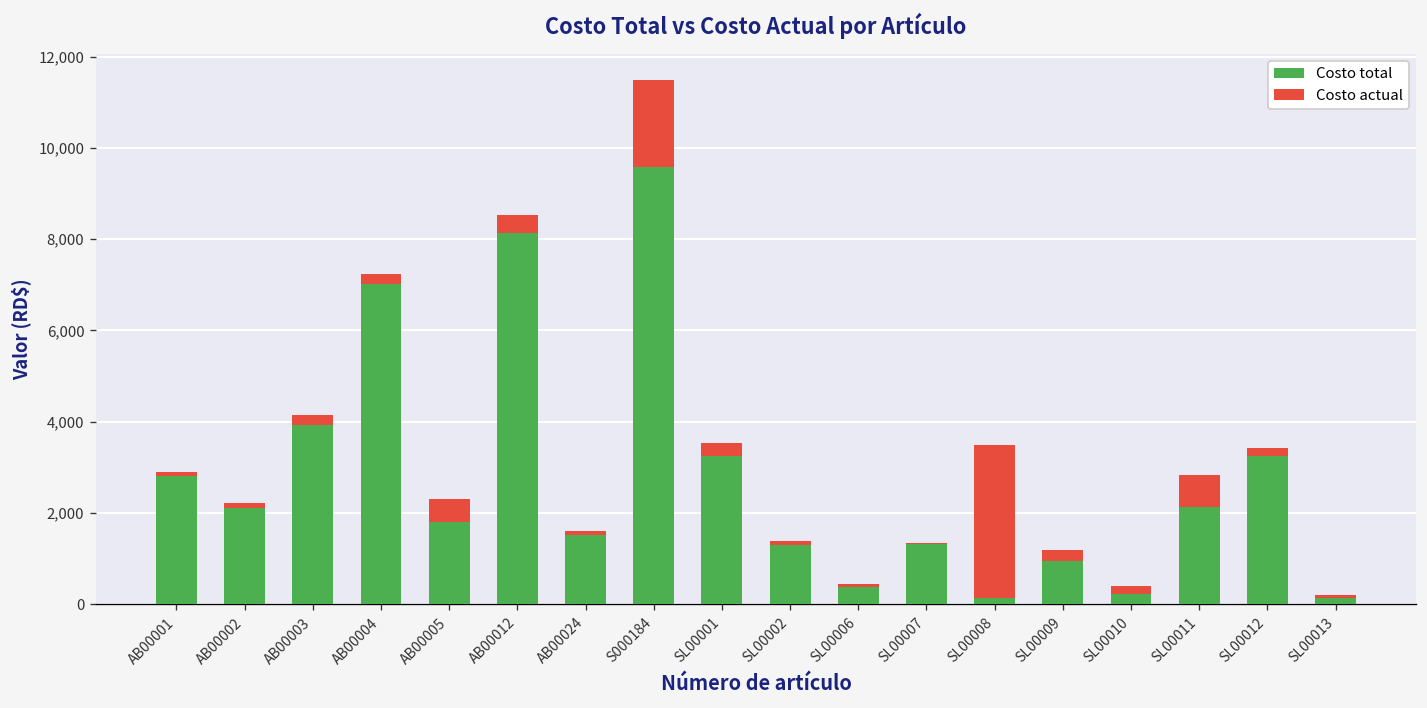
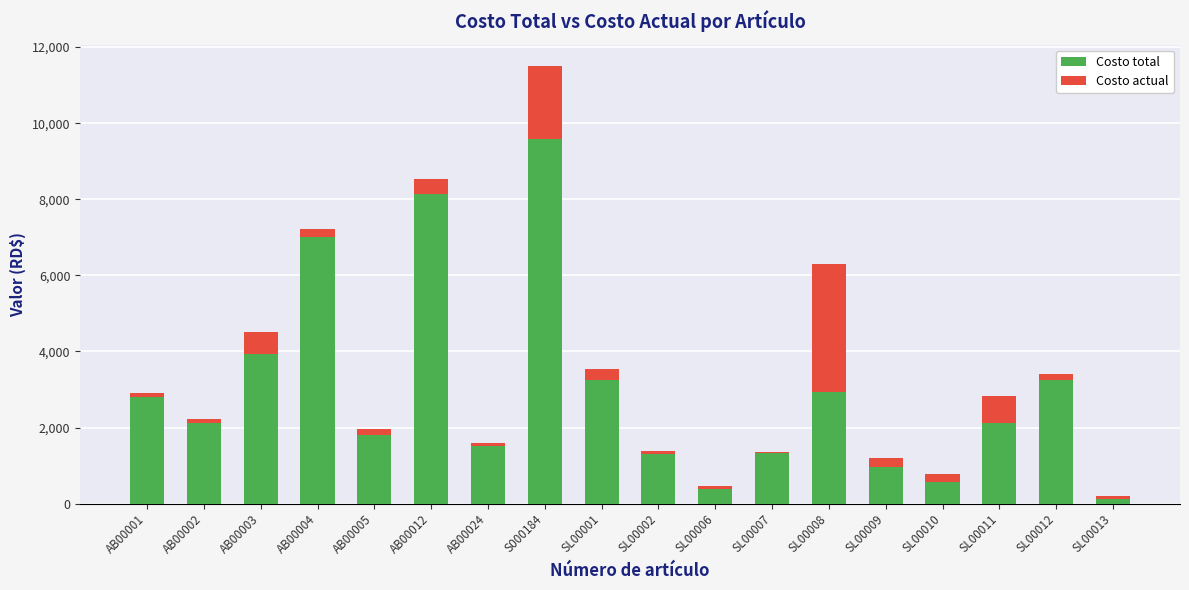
Costo actual, AB00003: 200 -> 600
Costo actual, AB00005: 500 -> 200
Costo total, SL00008: 100 -> 2,900
Costo total, SL00010: 200 -> 600
